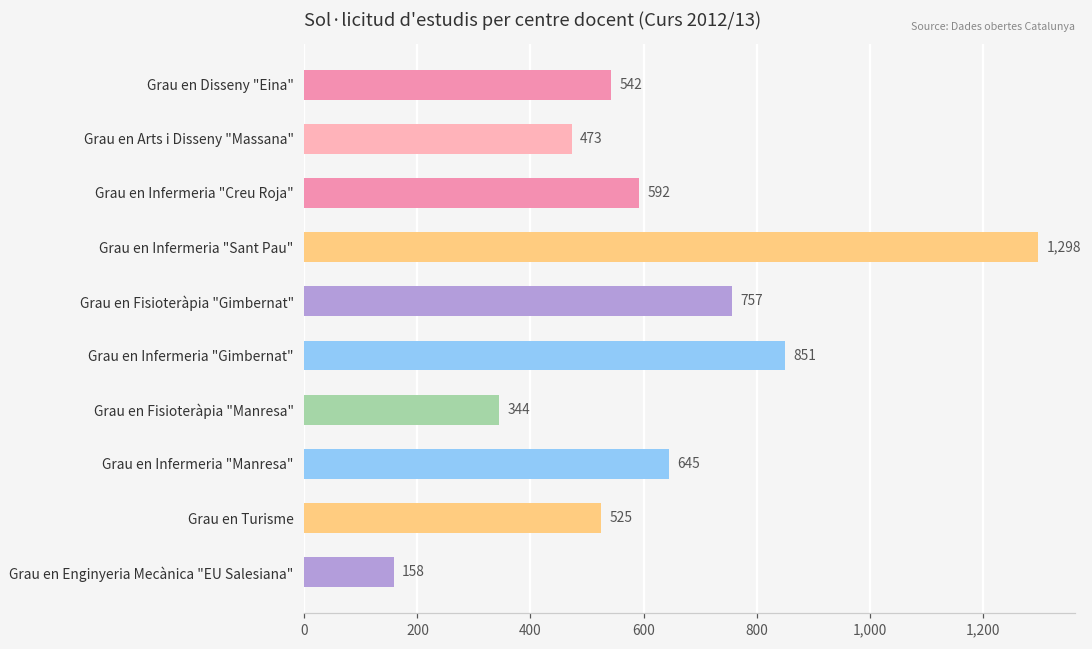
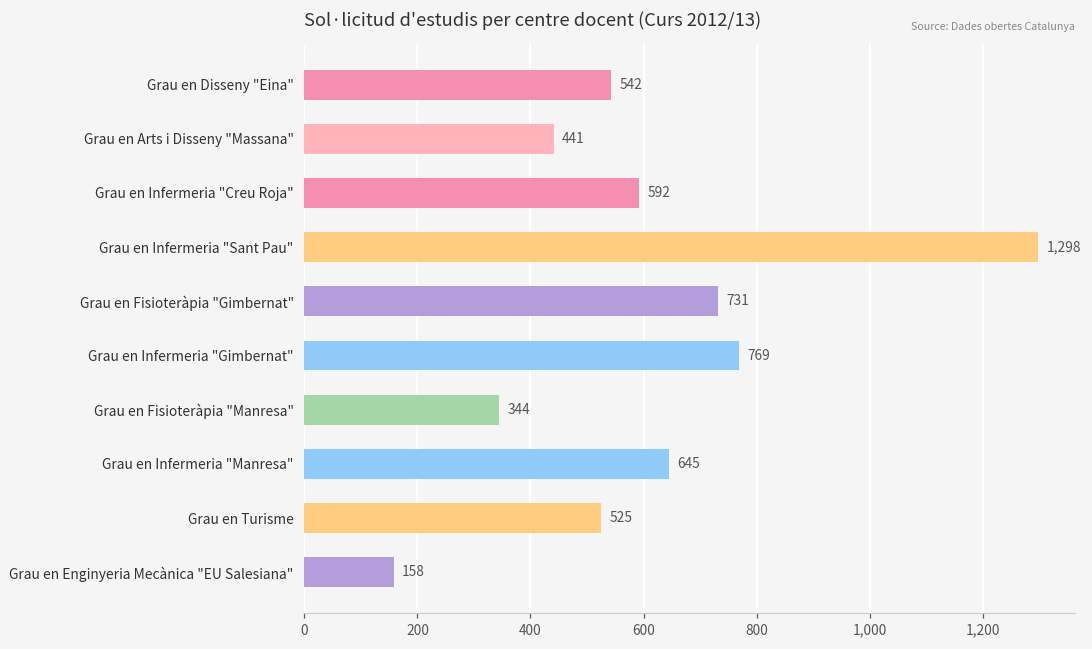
Grau en Arts i Disseny "Massana": 473 -> 441
Grau en Fisioteràpia "Gimbernat": 757 -> 731
Grau en Infermeria "Gimbernat": 851 -> 769
